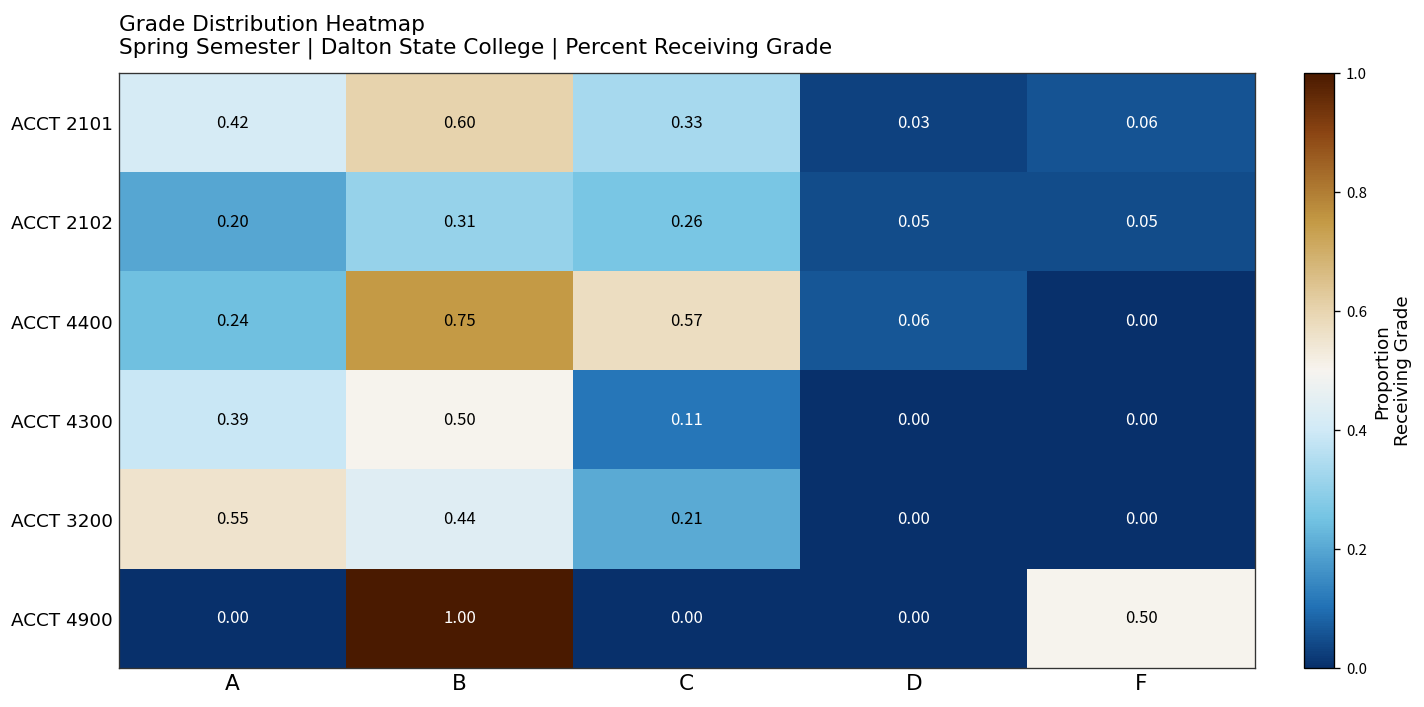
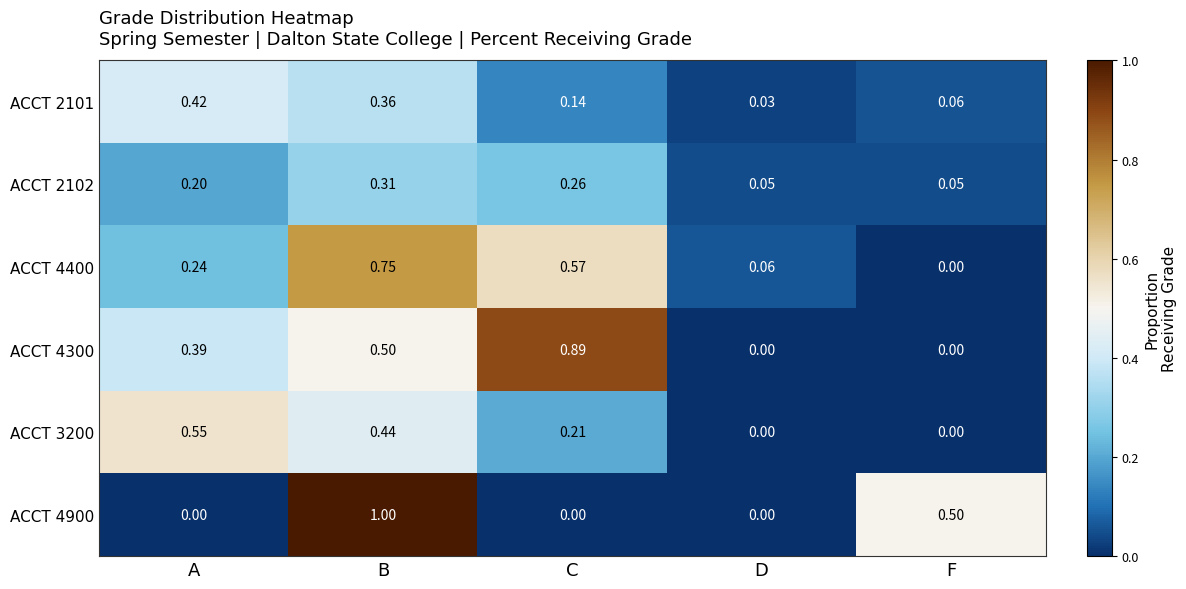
ACCT 2101, B: 0.60 -> 0.36
ACCT 2101, C: 0.33 -> 0.14
ACCT 4300, C: 0.11 -> 0.89
